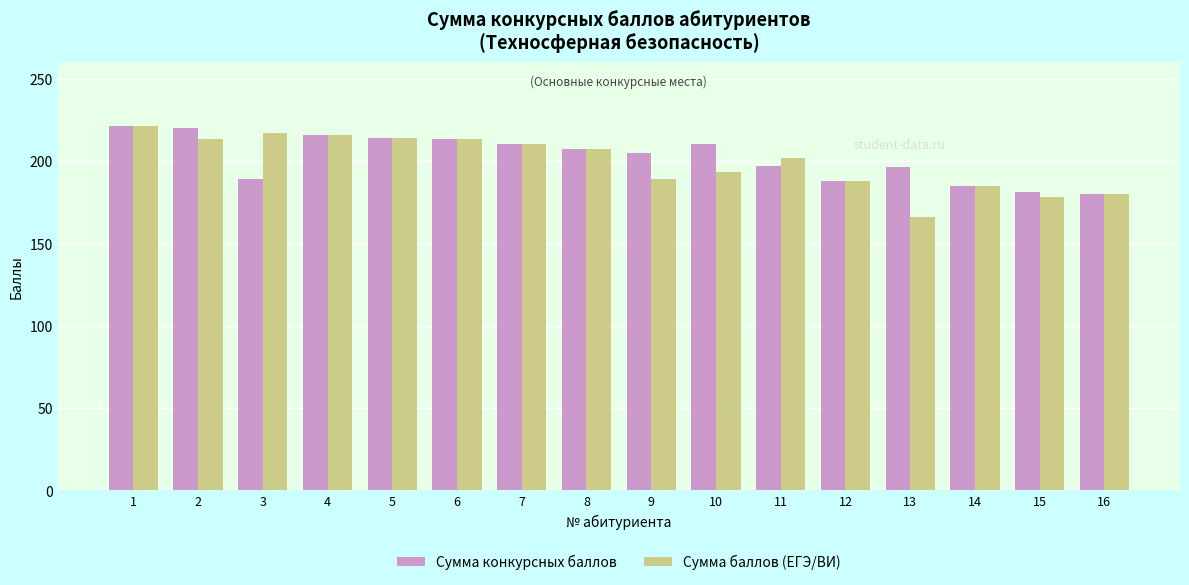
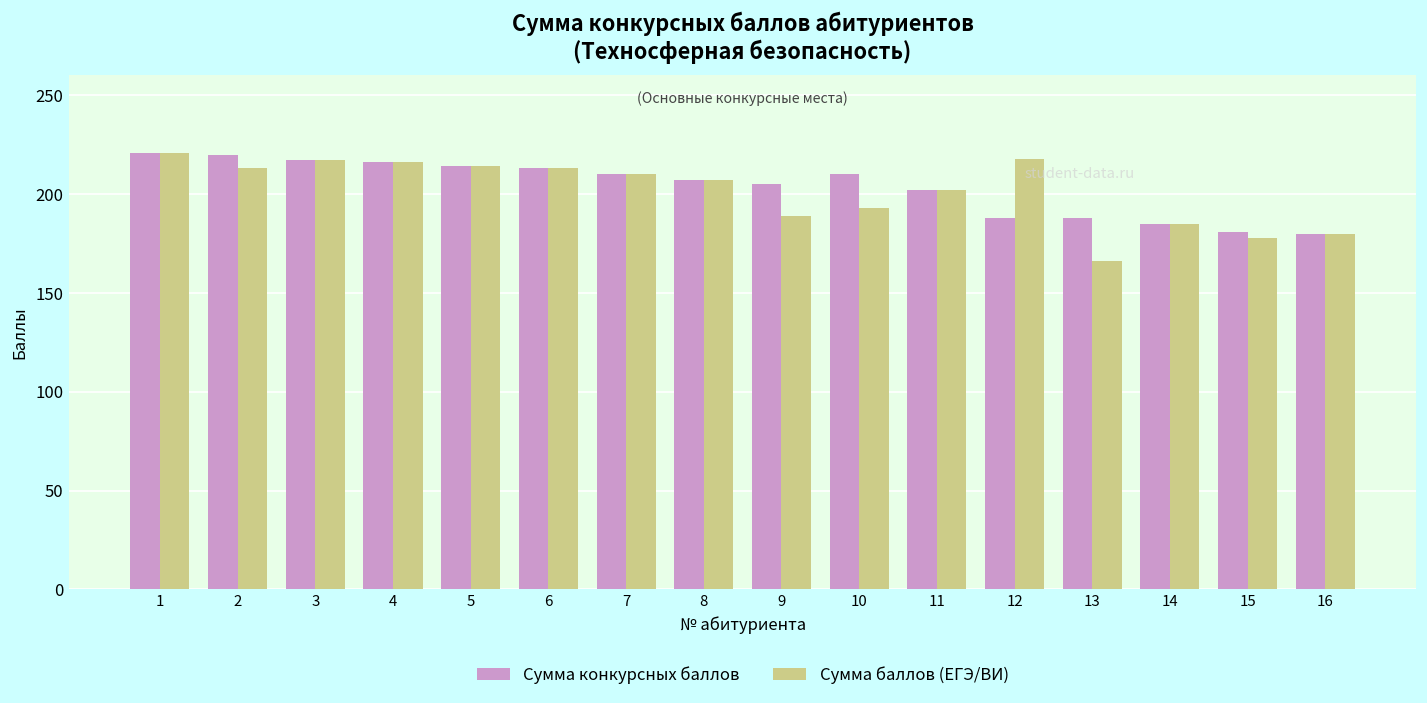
Сумма конкурсных баллов, 3: 189 -> 217
Сумма конкурсных баллов, 11: 197 -> 202
Сумма баллов (ЕГЭ/ВИ), 12: 188 -> 218
Сумма конкурсных баллов, 13: 196 -> 188
